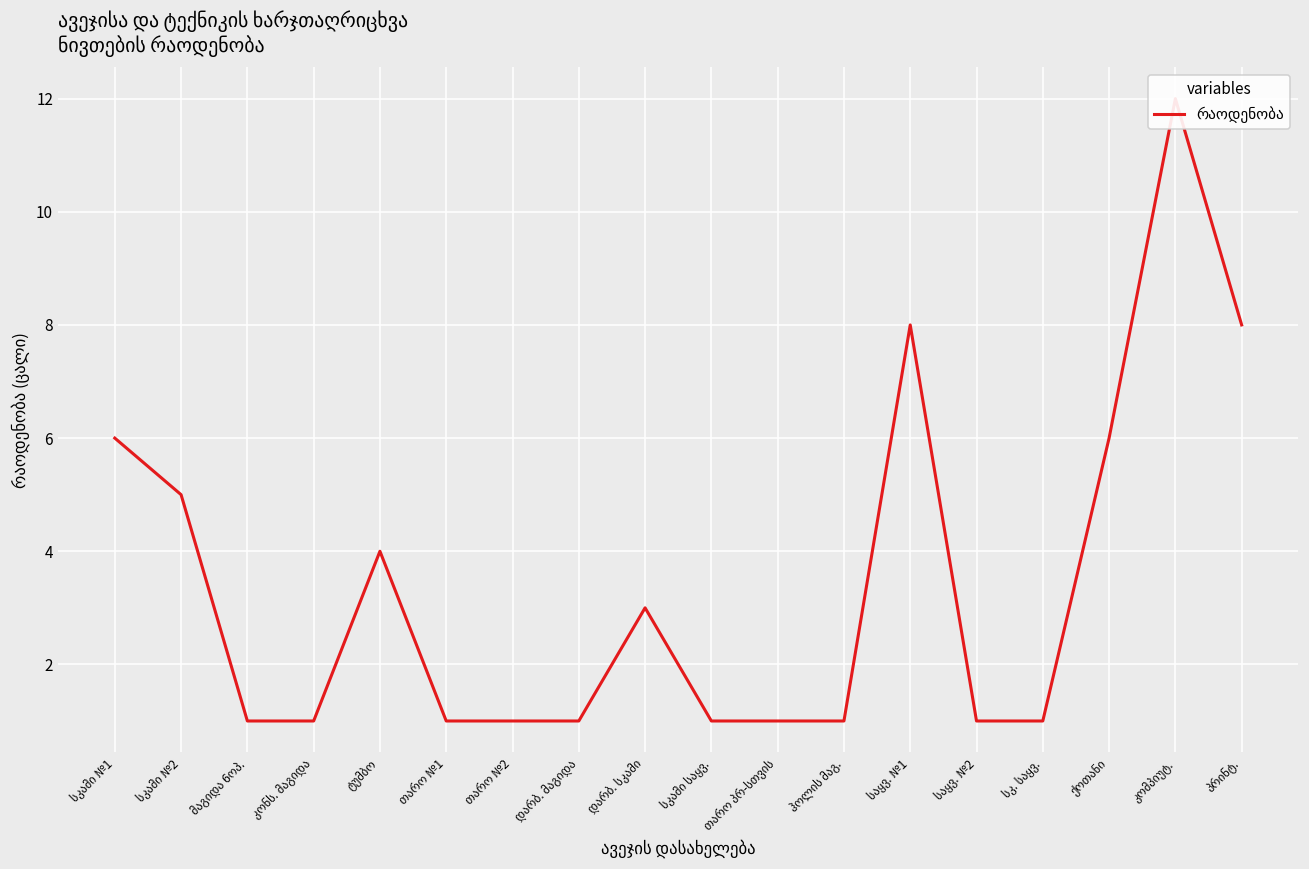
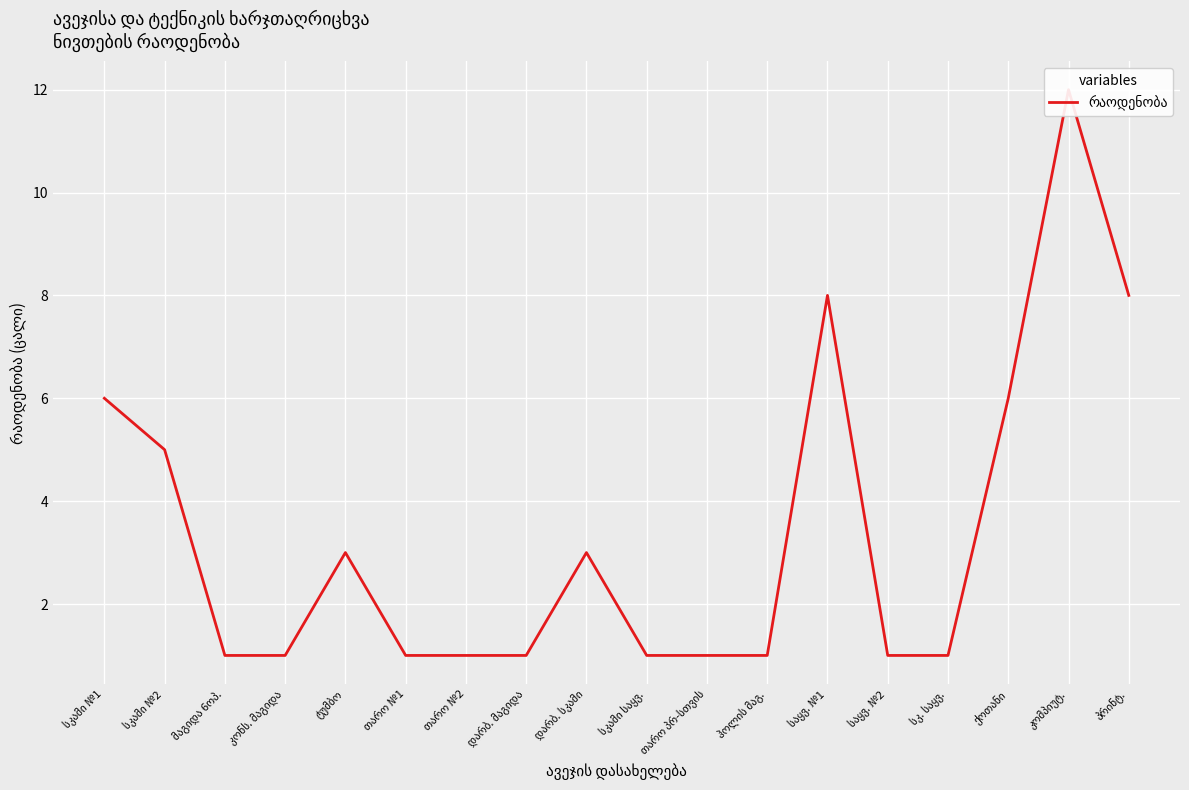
ტუმბო: 4 -> 3
